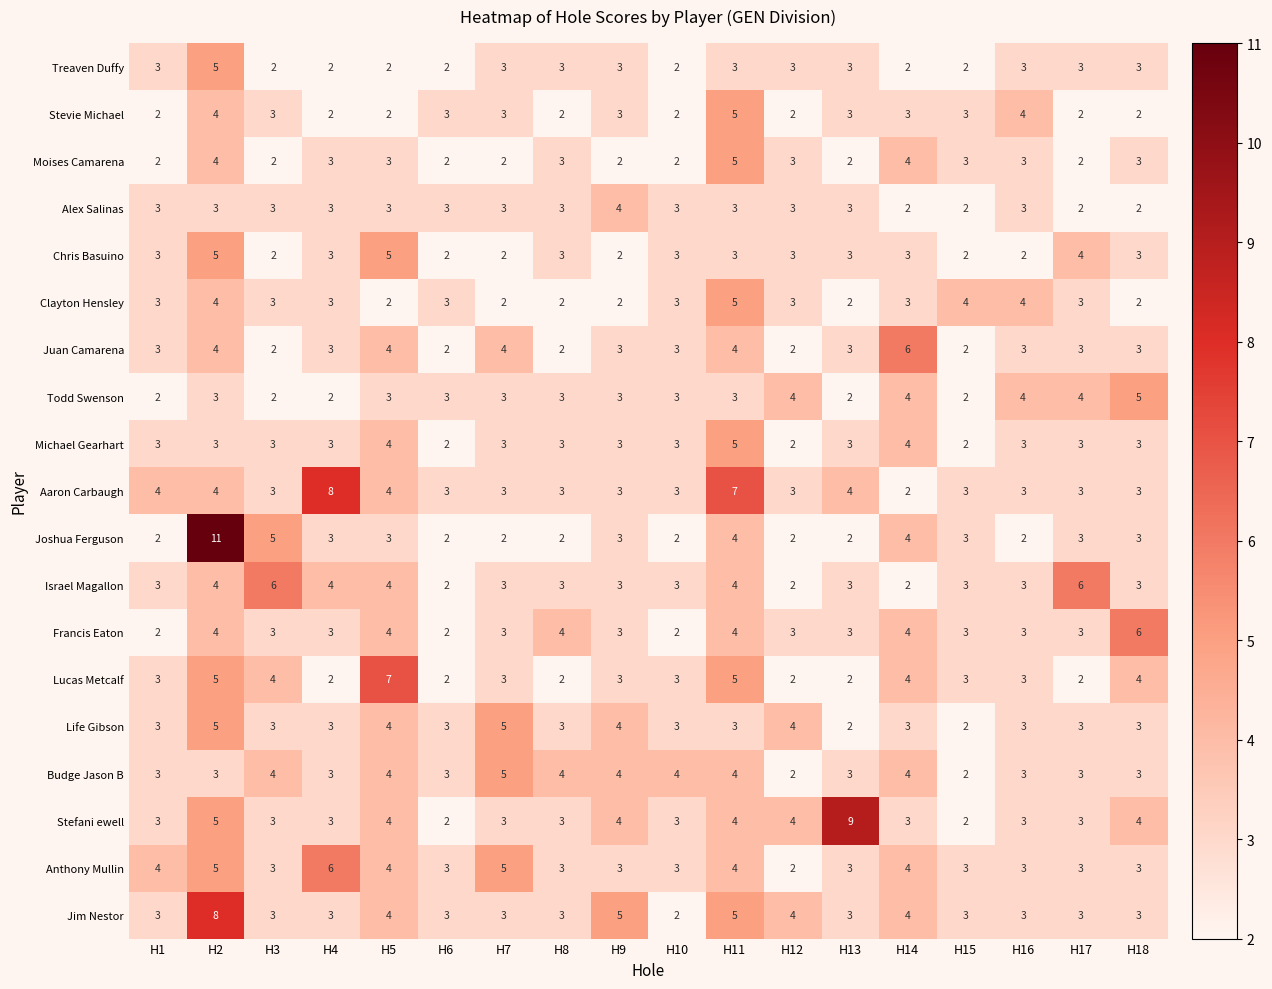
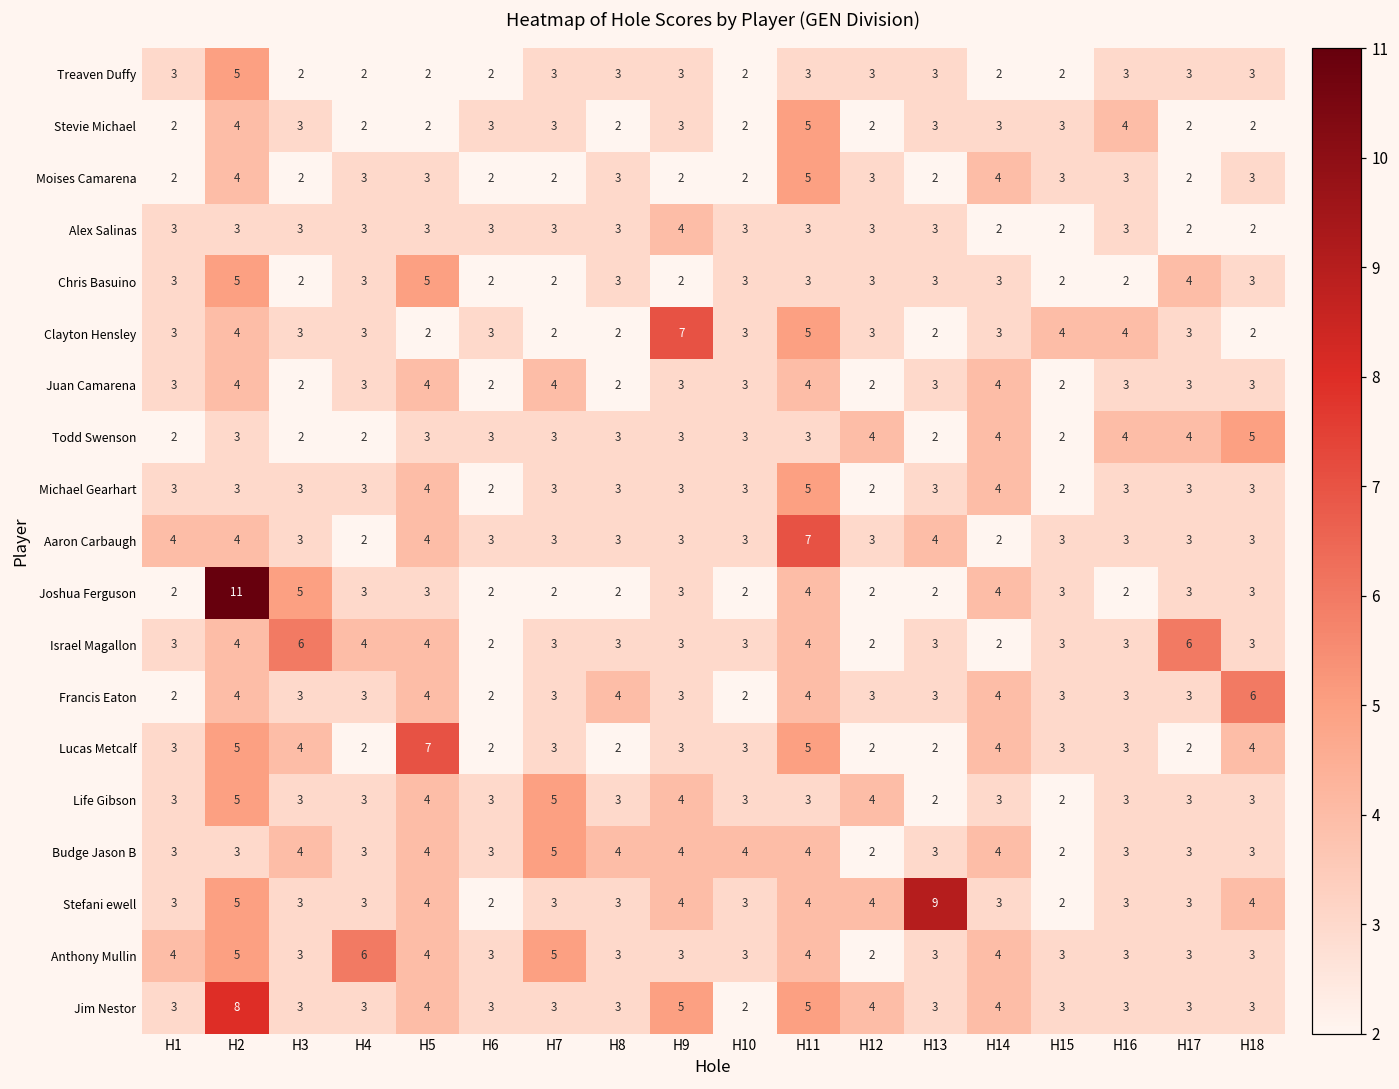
Clayton Hensley, H9: 2 -> 7
Juan Camarena, H14: 6 -> 4
Aaron Carbaugh, H4: 8 -> 2
